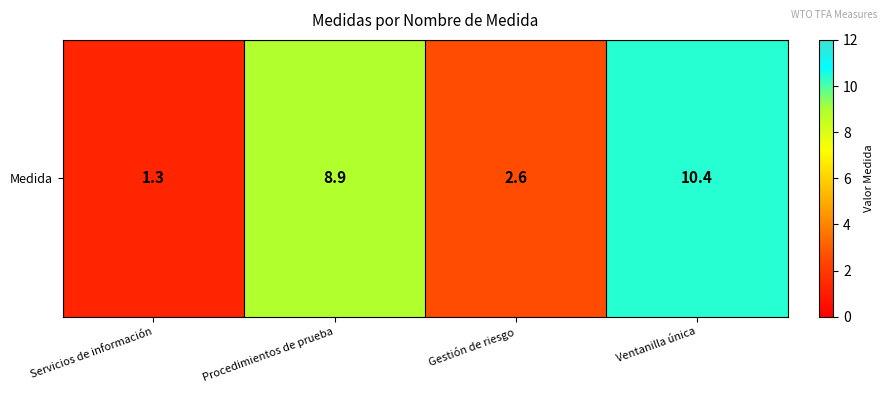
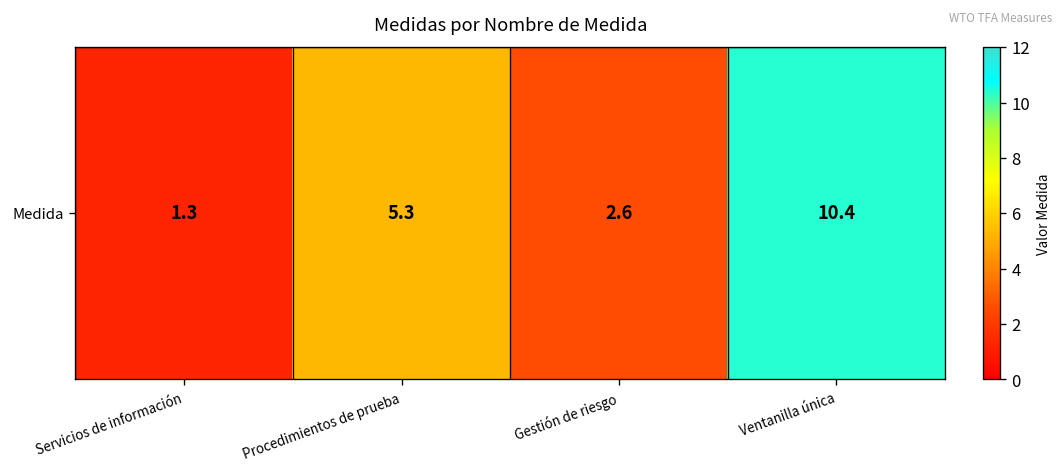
Medida, Procedimientos de prueba: 8.9 -> 5.3
